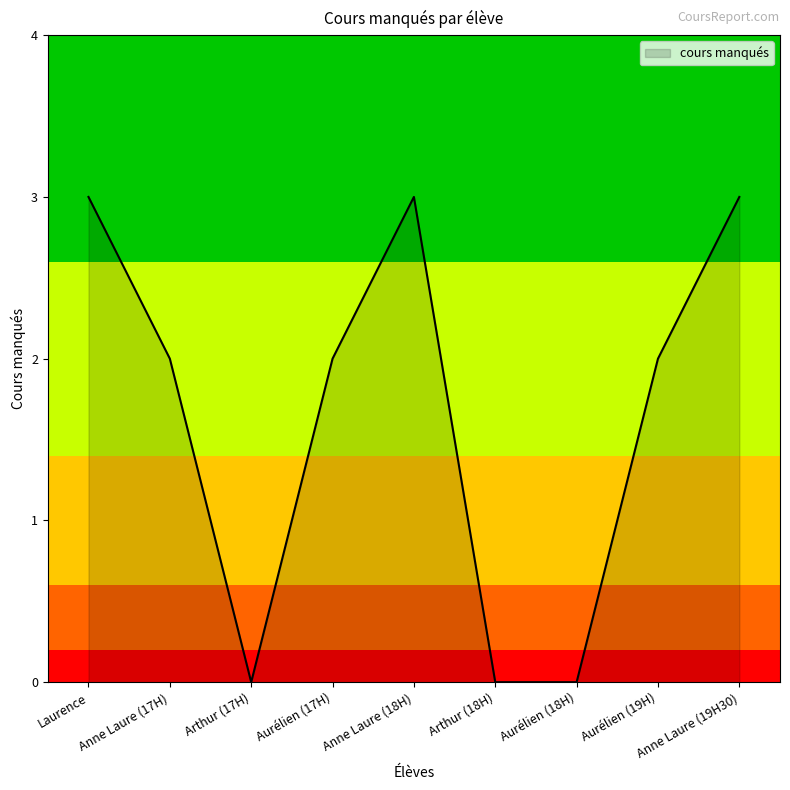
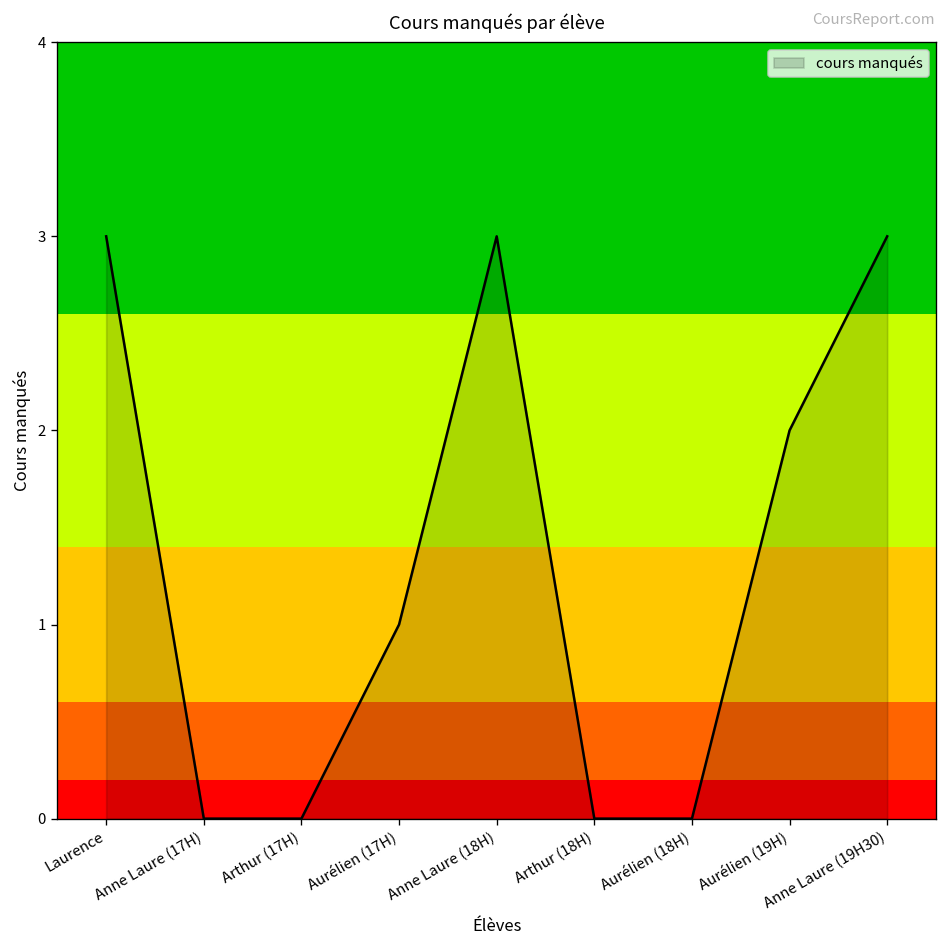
Anne Laure (17H): 2 -> 0
Aurélien (17H): 2 -> 1
